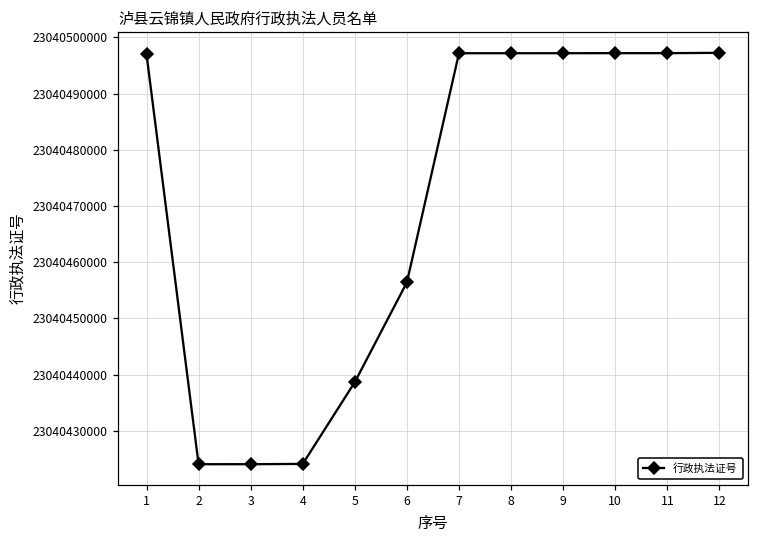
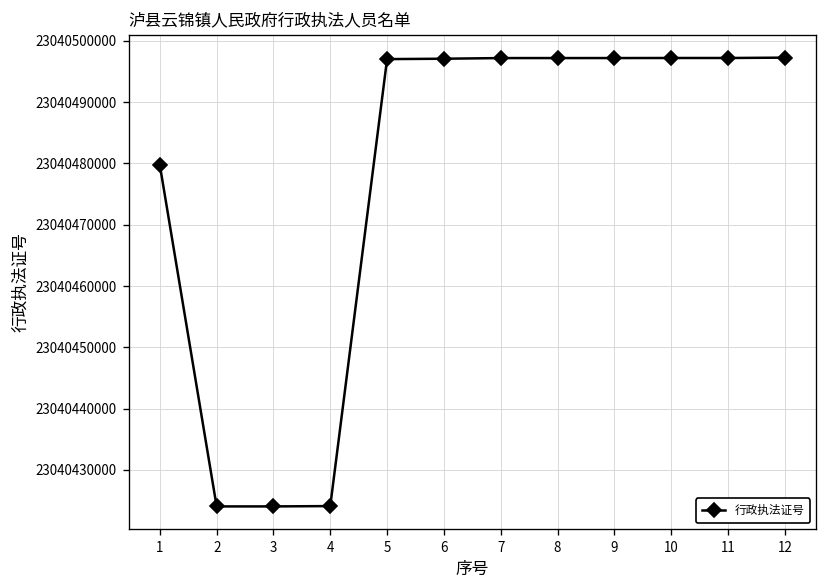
1: 23040497000 -> 23040480000
5: 23040439000 -> 23040497000
6: 23040456000 -> 23040497000
